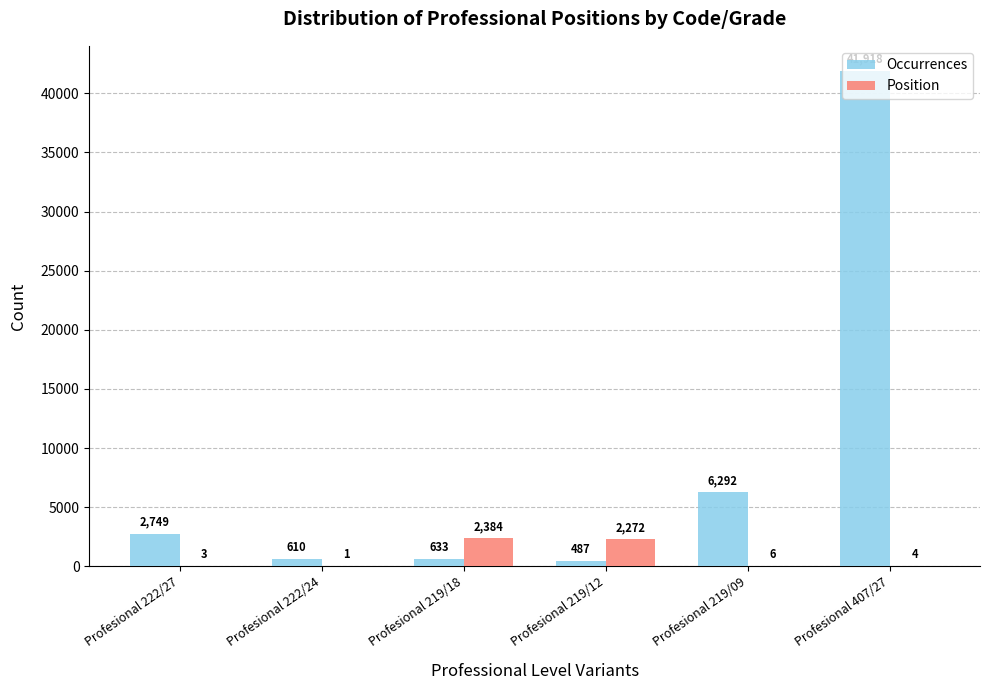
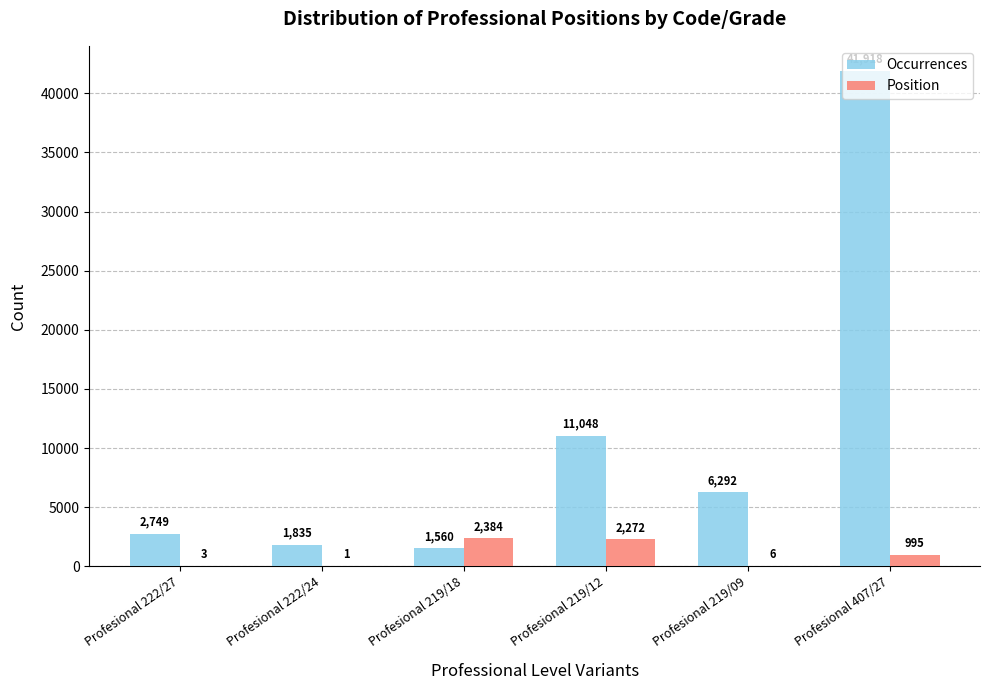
Occurrences, Profesional 222/24: 610 -> 1,835
Occurrences, Profesional 219/18: 633 -> 1,560
Occurrences, Profesional 219/12: 487 -> 11,048
Position, Profesional 407/27: 4 -> 995
